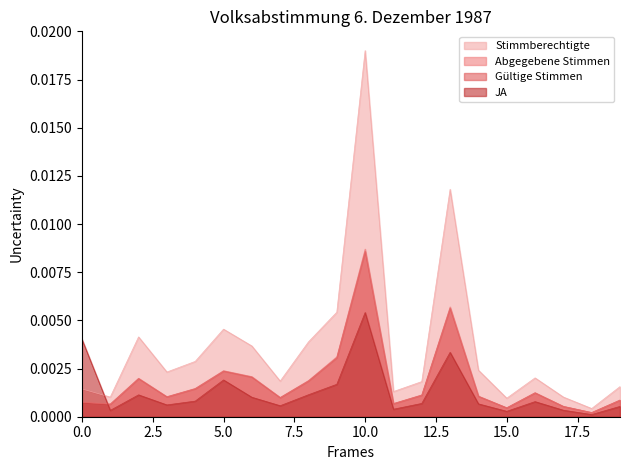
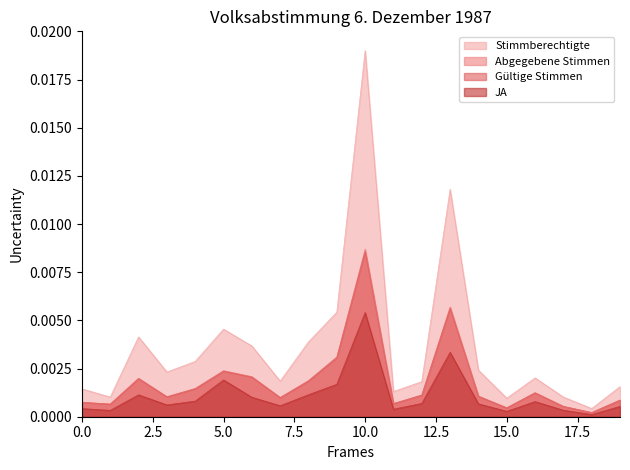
JA, 0.0: 0.0040 -> 0.0004
